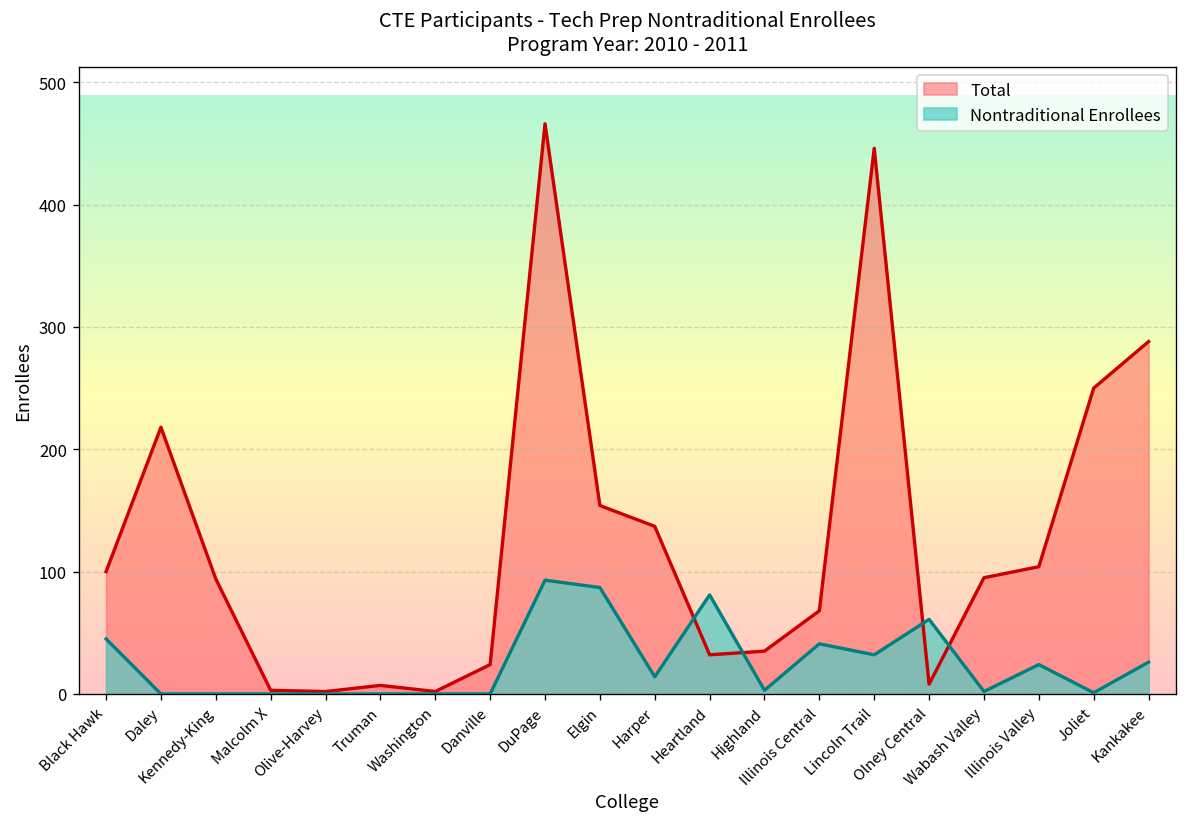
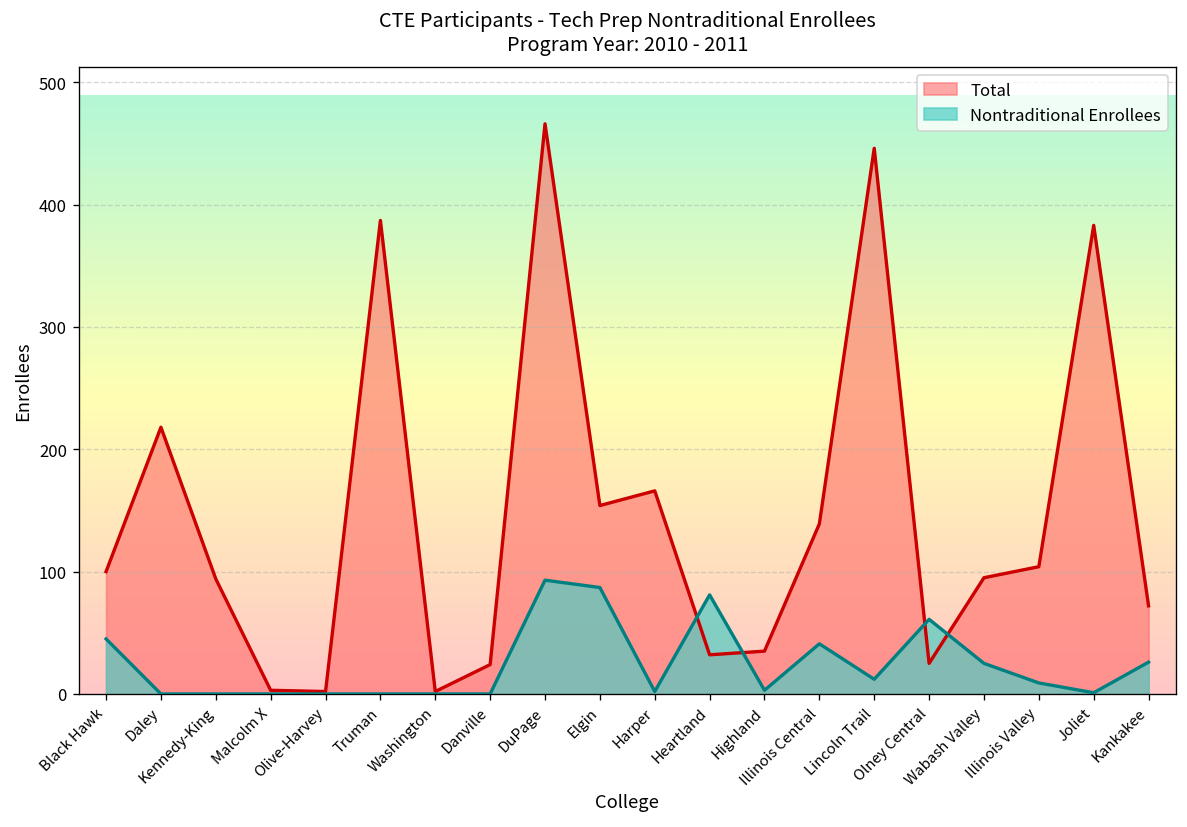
Total, Truman: 7 -> 387
Total, Harper: 137 -> 166
Nontraditional Enrollees, Harper: 14 -> 2
Total, Illinois Central: 68 -> 139
Nontraditional Enrollees, Lincoln Trail: 32 -> 12
Total, Olney Central: 8 -> 25
Nontraditional Enrollees, Wabash Valley: 2 -> 25
Nontraditional Enrollees, Illinois Valley: 24 -> 9
Total, Joliet: 250 -> 383
Total, Kankakee: 288 -> 72
